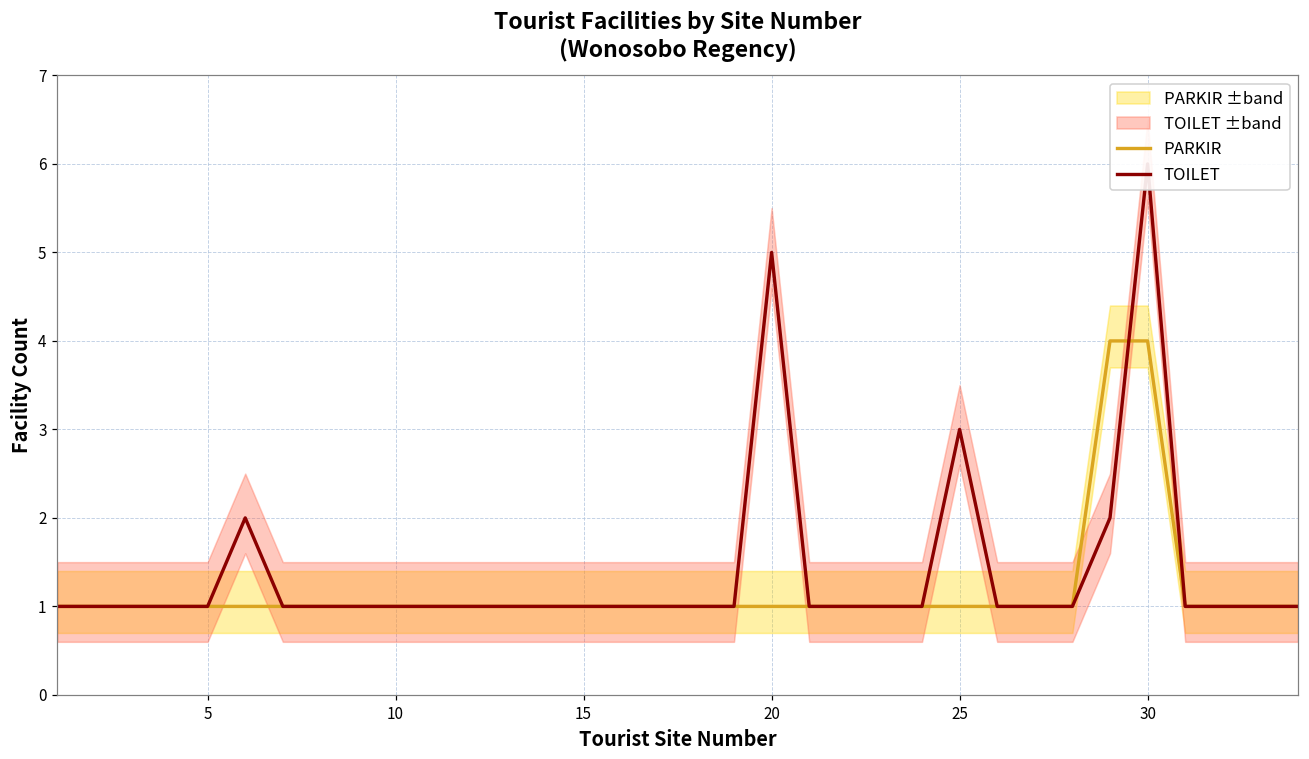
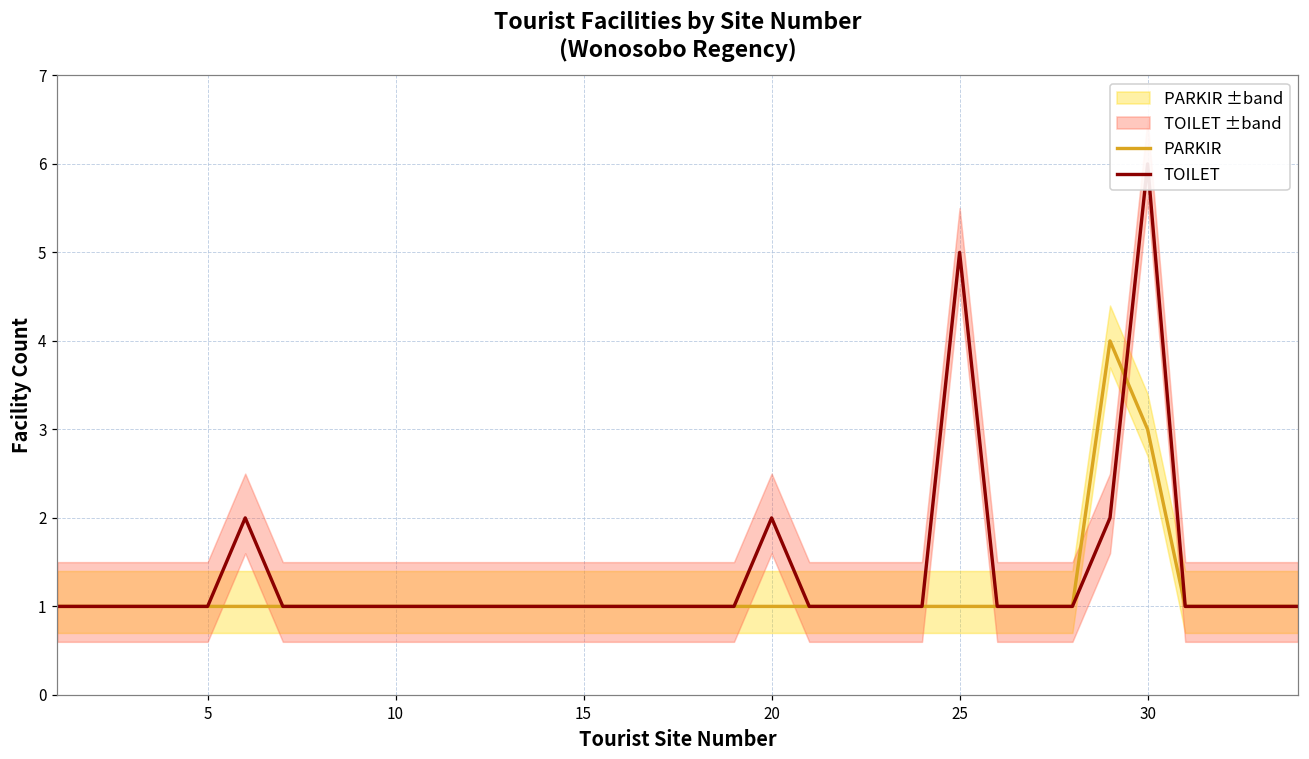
TOILET, 20: 5 -> 2
TOILET, 25: 3 -> 5
PARKIR, 30: 4 -> 3
